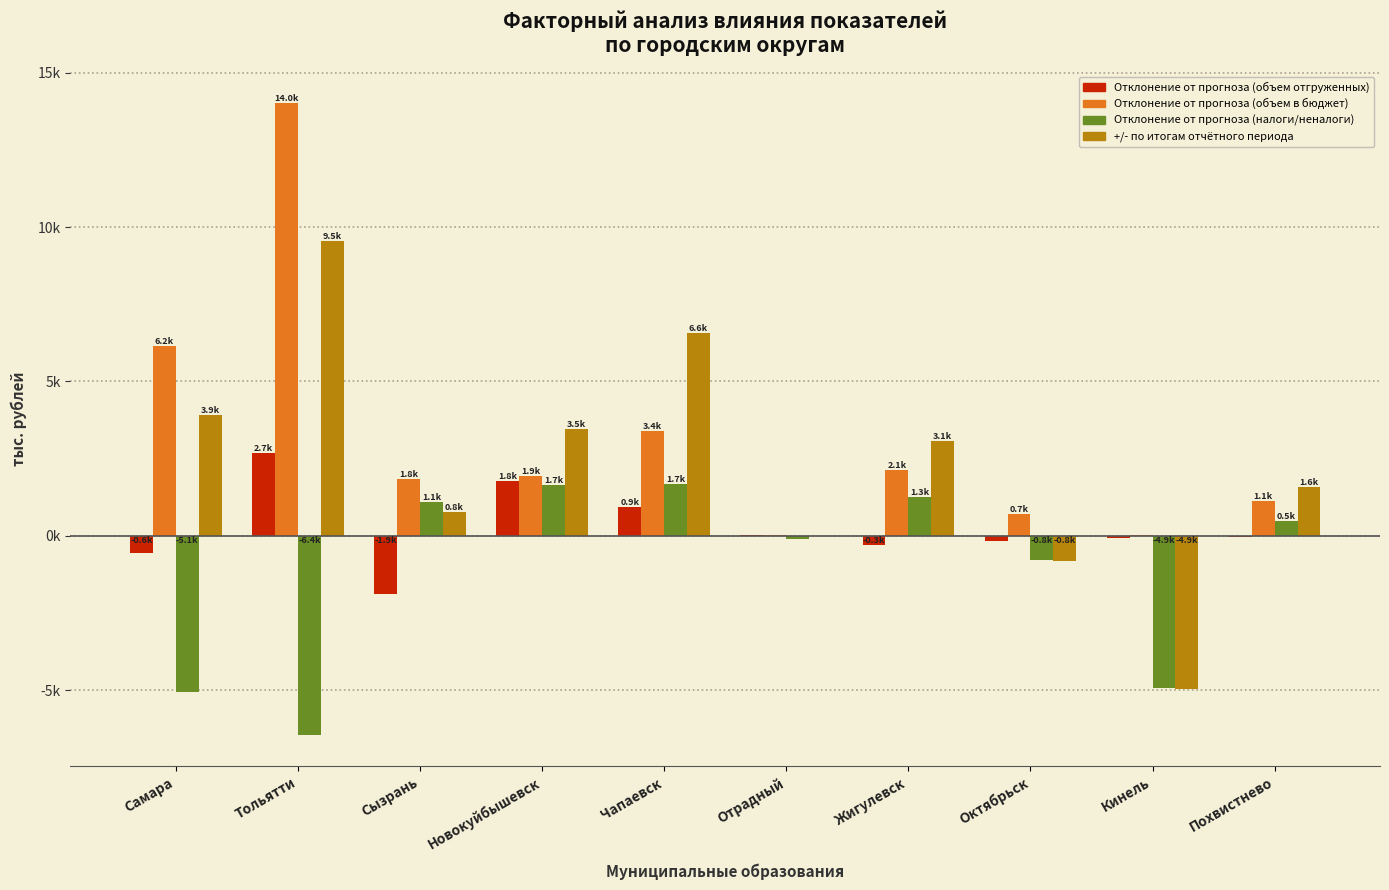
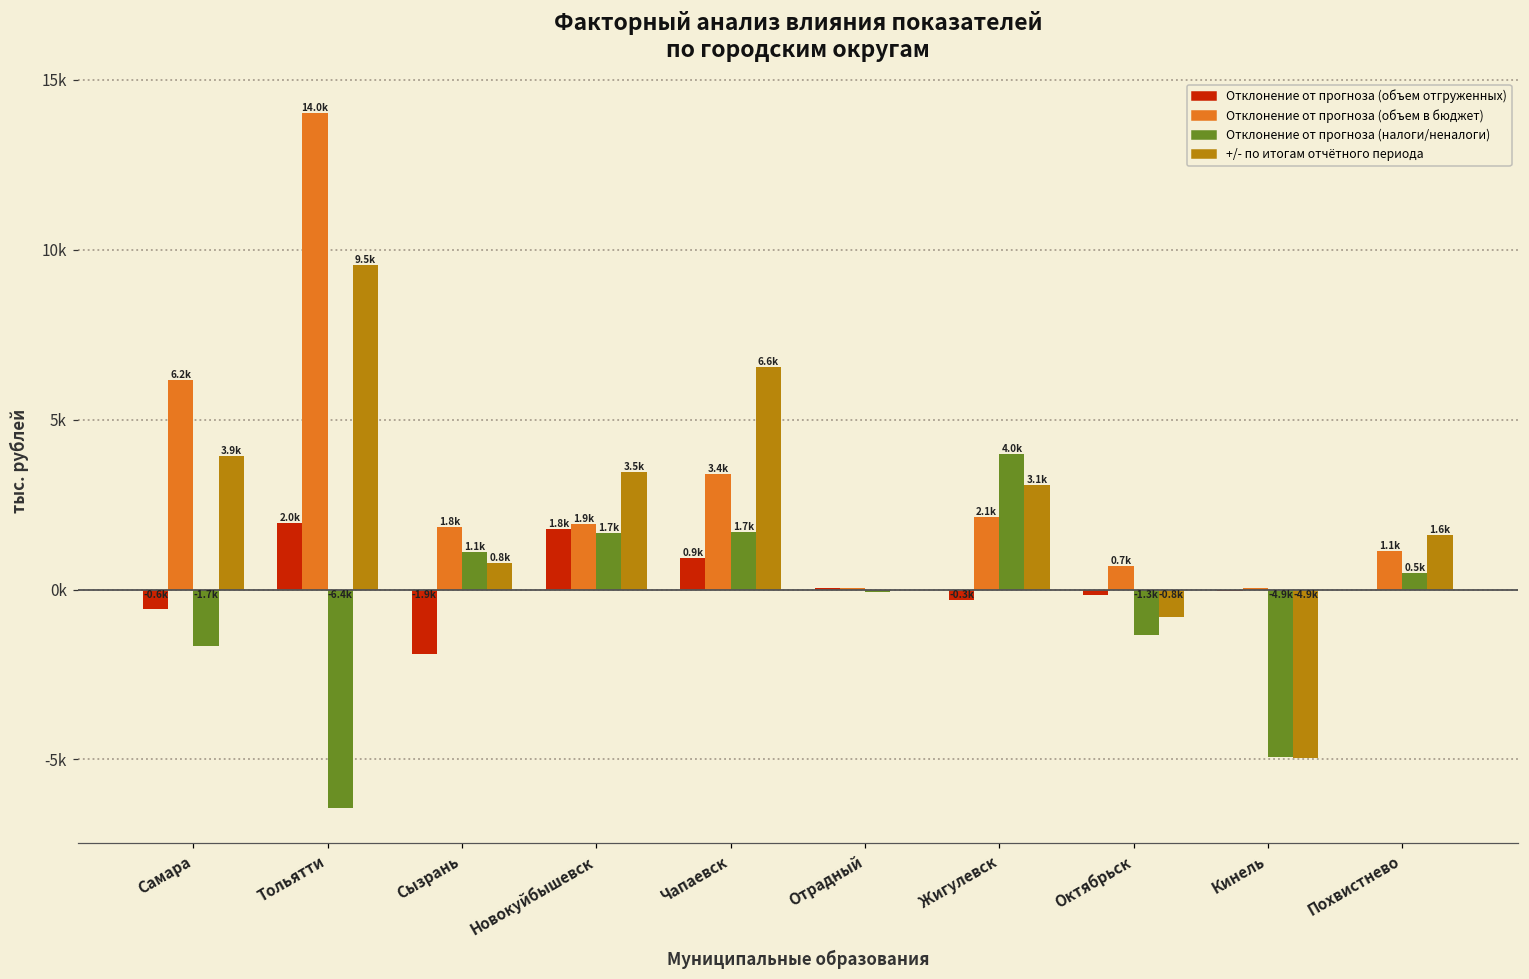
Отклонение от прогноза (налоги/неналоги), Самара: -5.1k -> -1.7k
Отклонение от прогноза (объем отгруженных), Тольятти: 2.7k -> 2.0k
Отклонение от прогноза (налоги/неналоги), Жигулевск: 1.3k -> 4.0k
Отклонение от прогноза (налоги/неналоги), Октябрьск: -0.8k -> -1.3k
